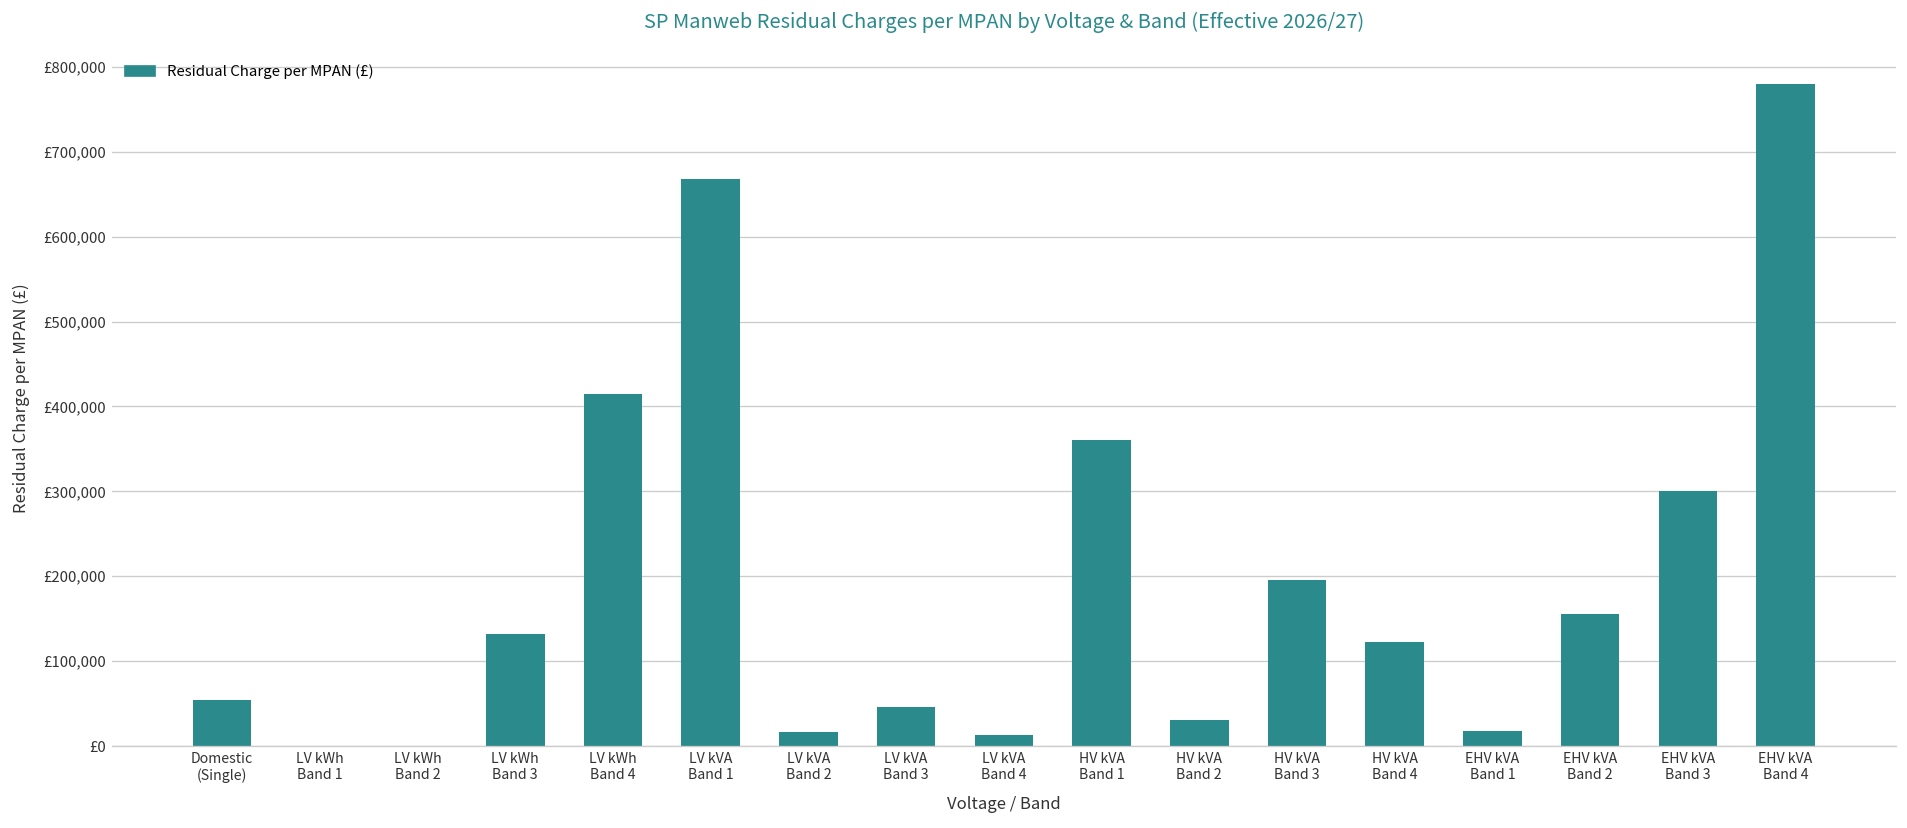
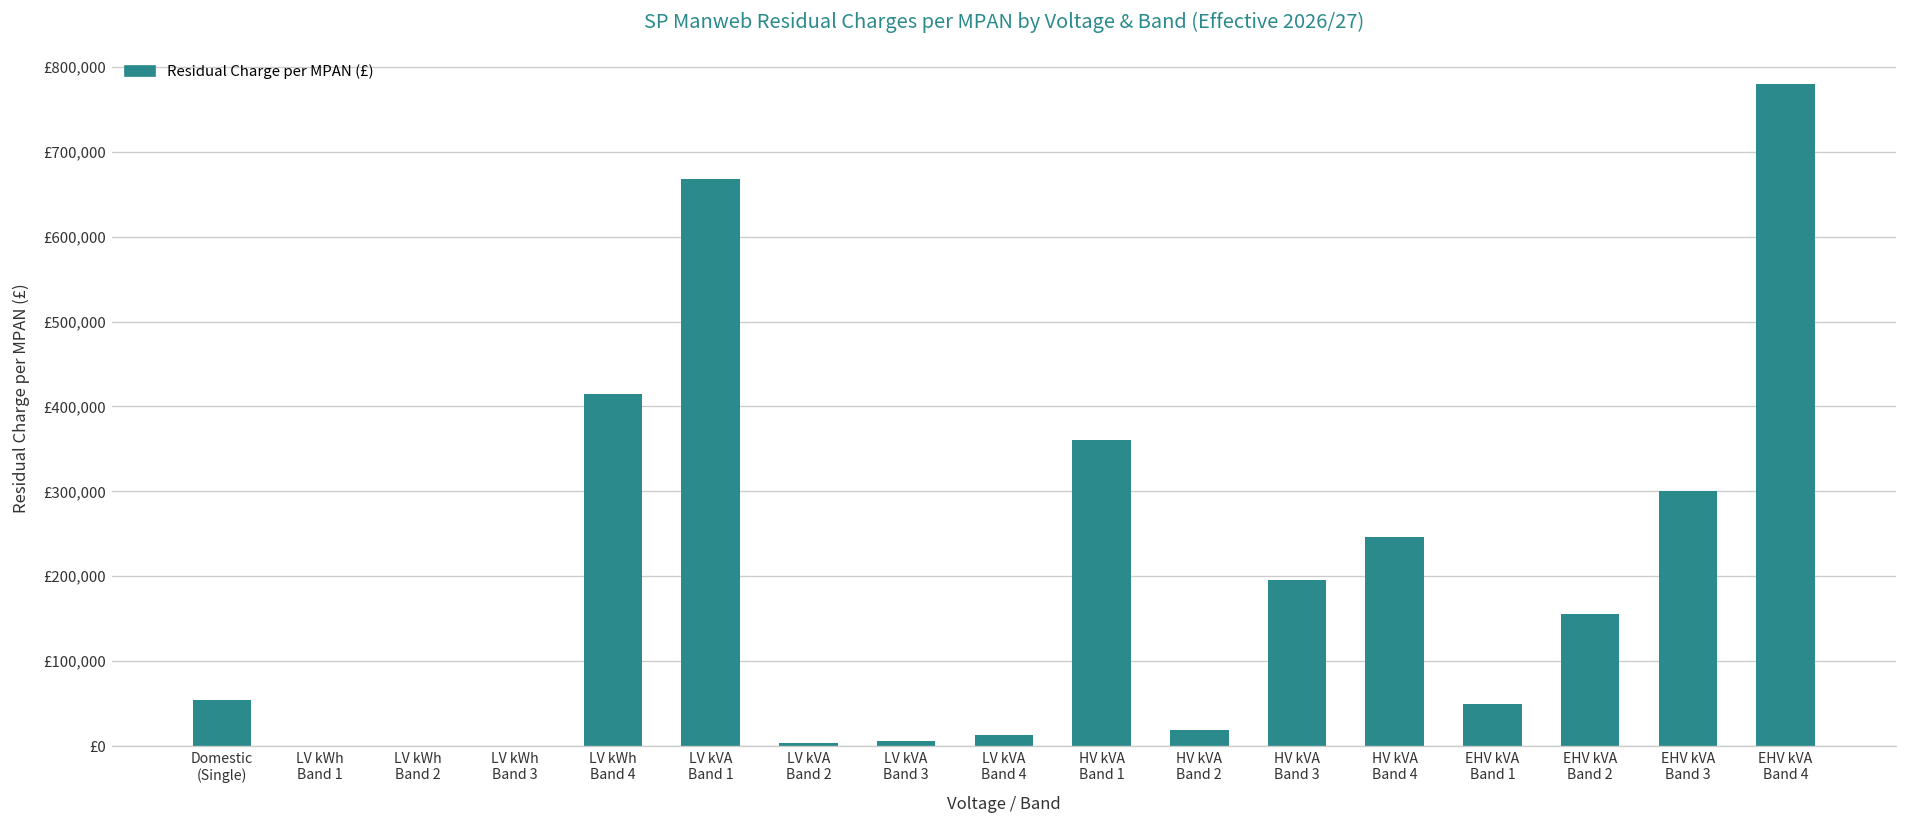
LV kWh Band 3: £130,000 -> £0
LV kVA Band 2: £20,000 -> £0
LV kVA Band 3: £50,000 -> £10,000
HV kVA Band 2: £30,000 -> £20,000
HV kVA Band 4: £120,000 -> £250,000
EHV kVA Band 1: £20,000 -> £50,000
